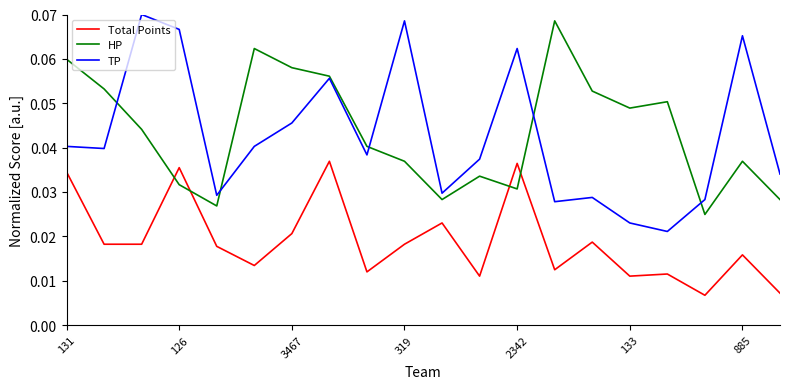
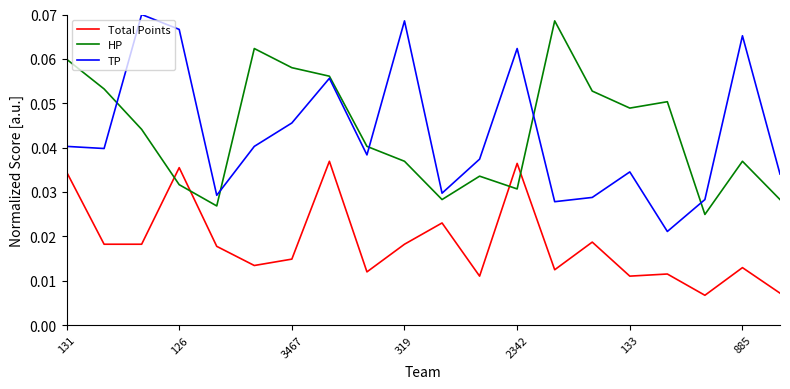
Total Points, 3467: 0.021 -> 0.015
TP, 133: 0.023 -> 0.035
Total Points, 885: 0.016 -> 0.013
